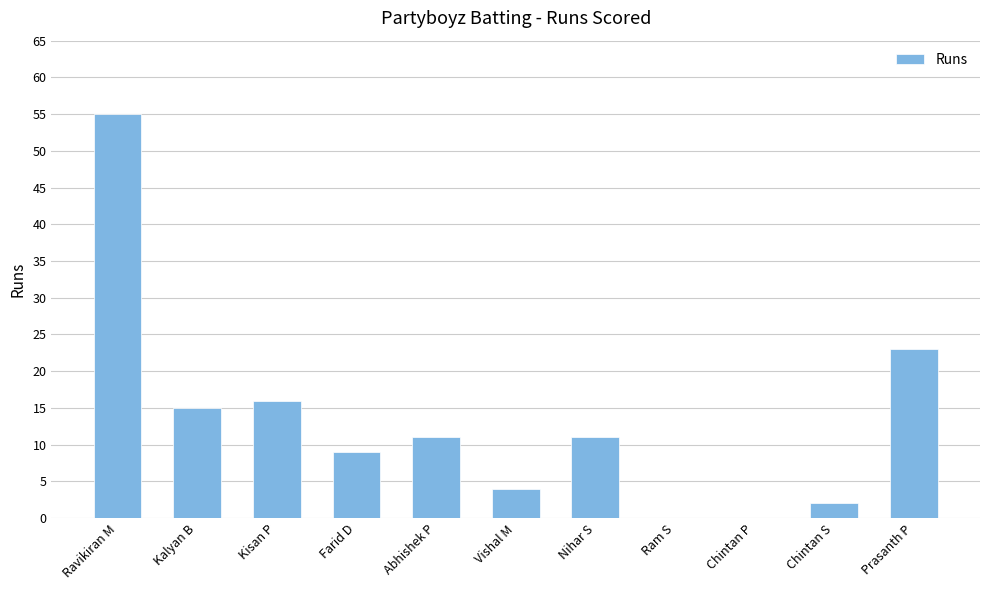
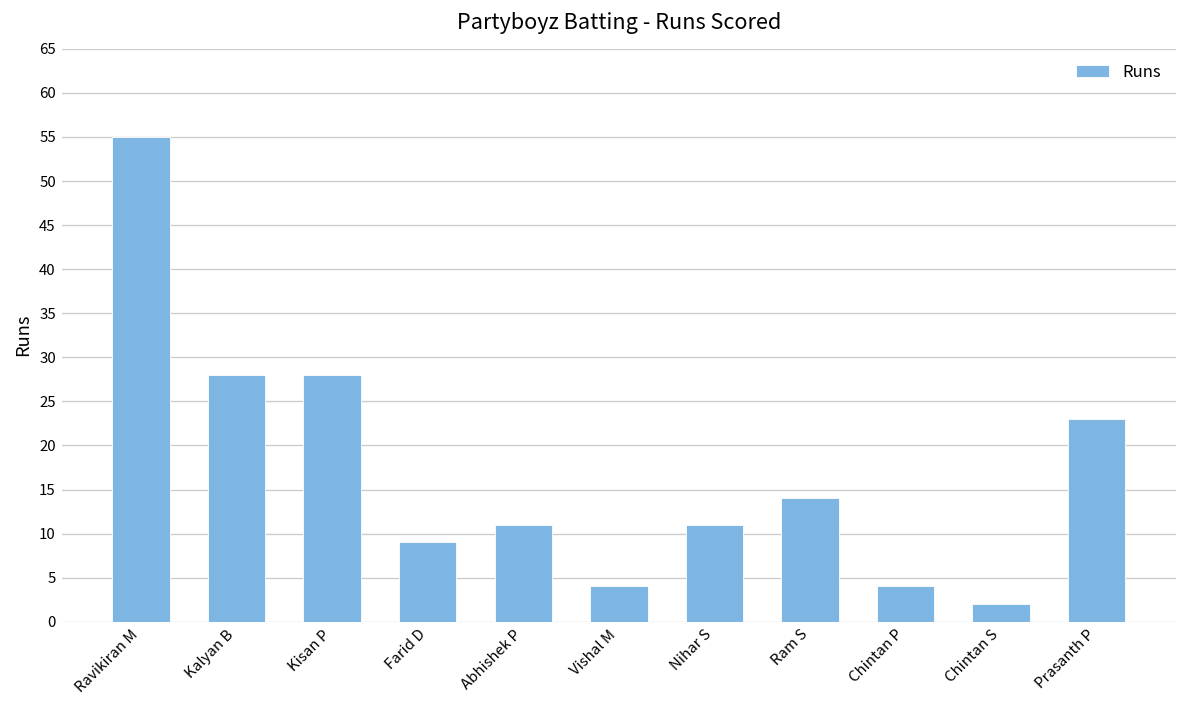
Kalyan B: 15 -> 28
Kisan P: 16 -> 28
Ram S: 0 -> 14
Chintan P: 0 -> 4
